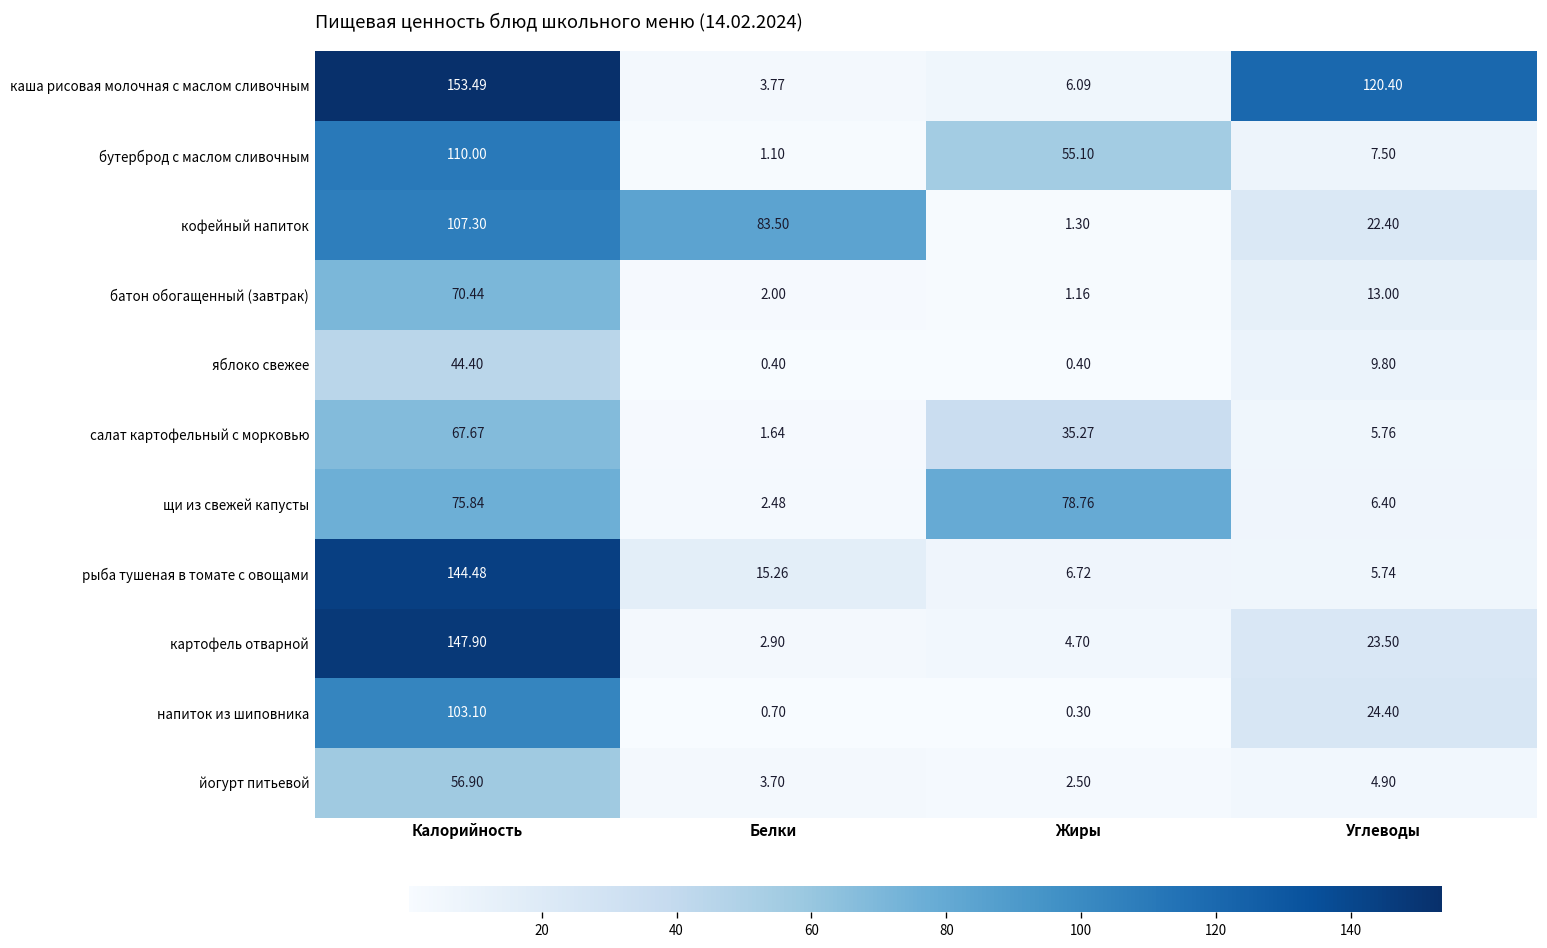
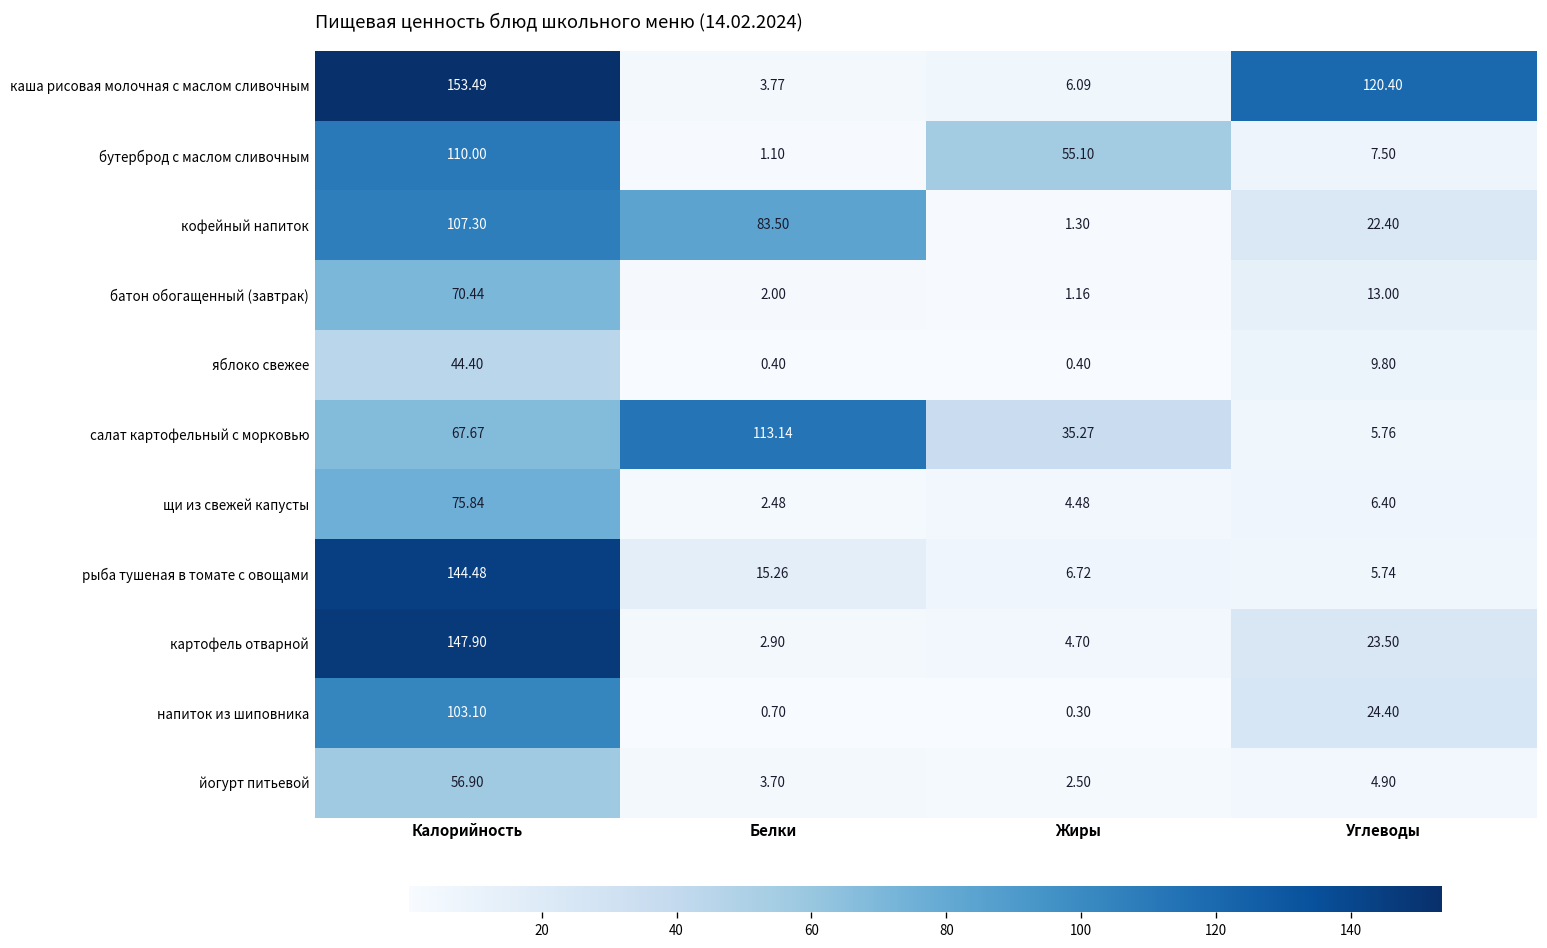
салат картофельный с морковью, Белки: 1.64 -> 113.14
щи из свежей капусты, Жиры: 78.76 -> 4.48
